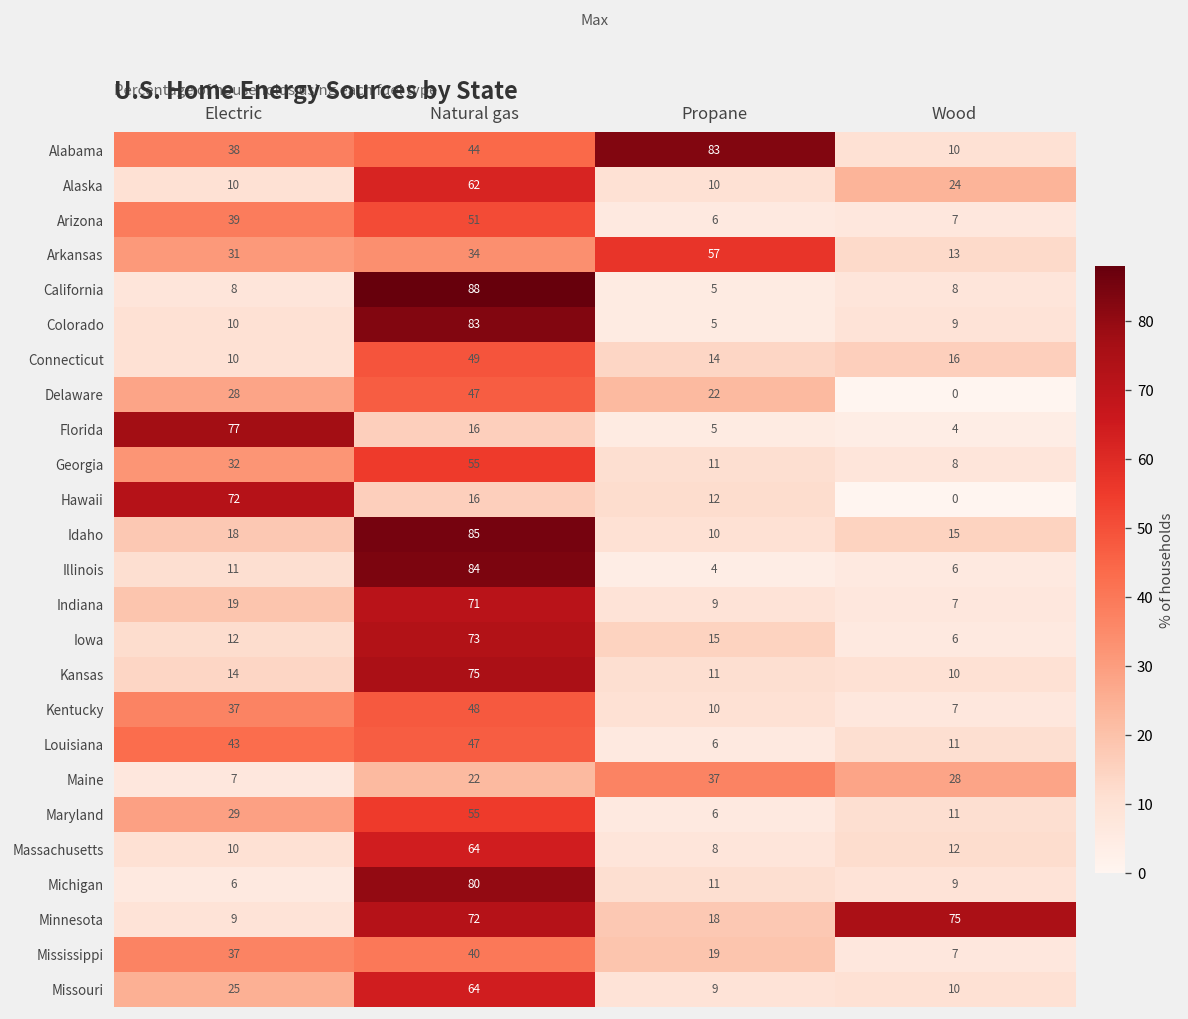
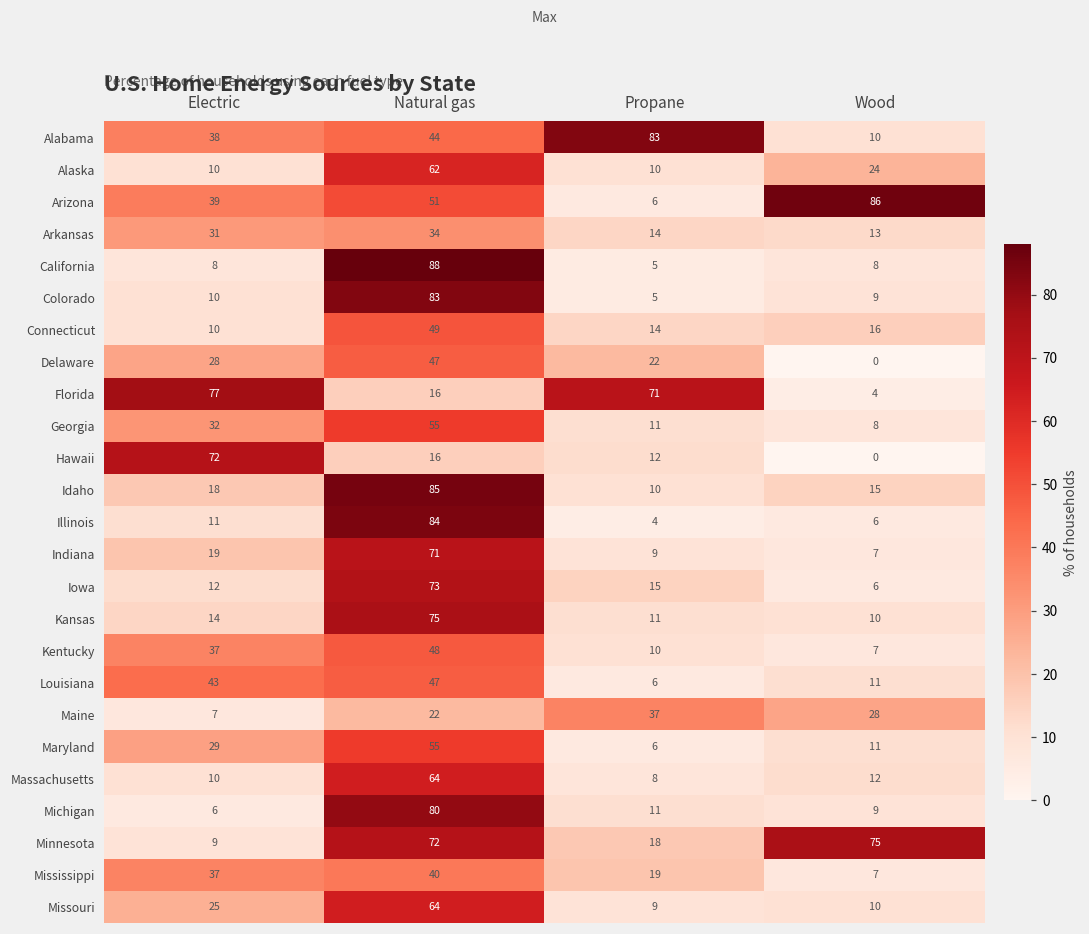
Arizona, Wood: 7 -> 86
Arkansas, Propane: 57 -> 14
Florida, Propane: 5 -> 71
